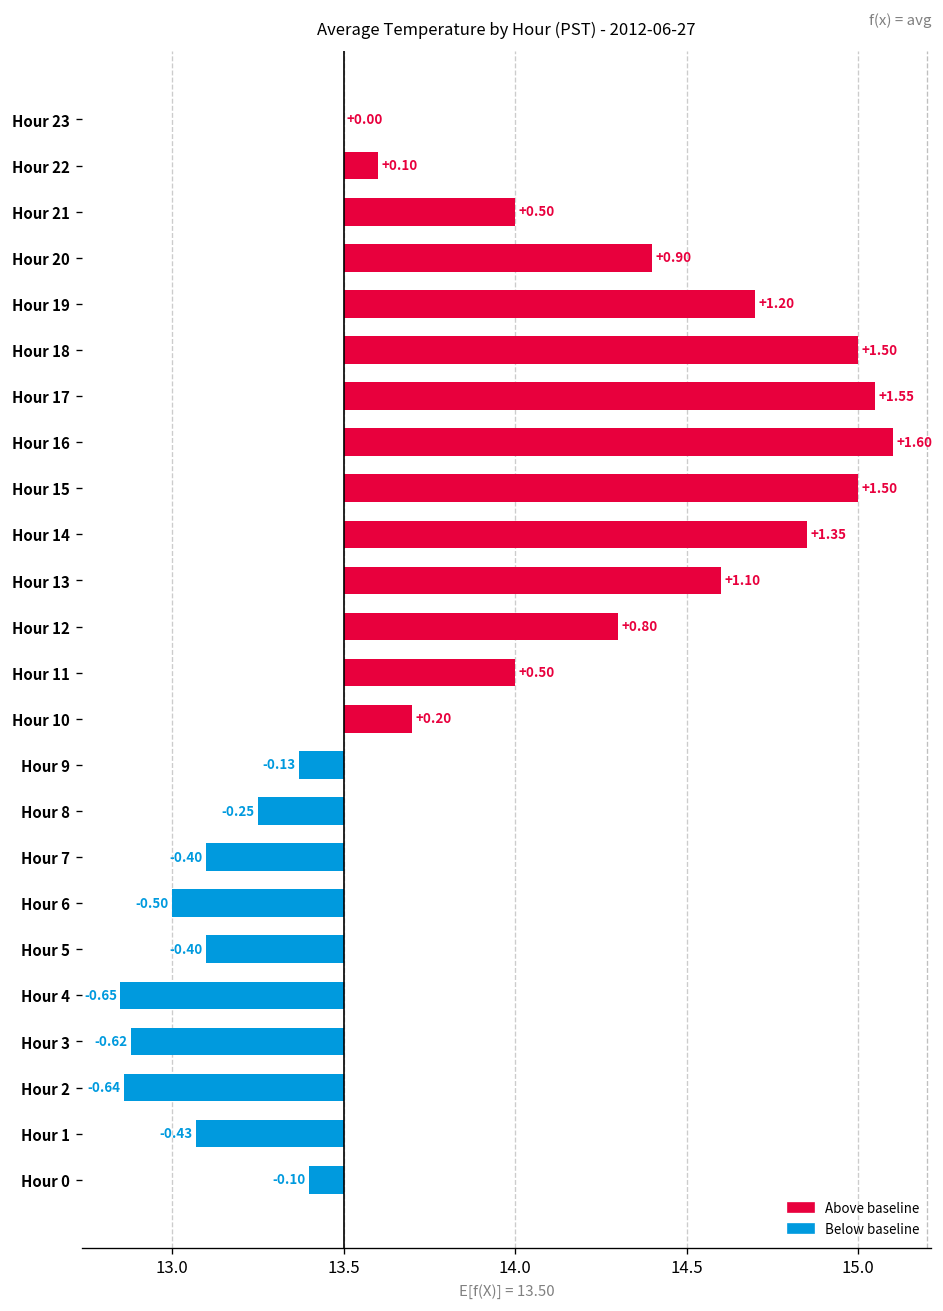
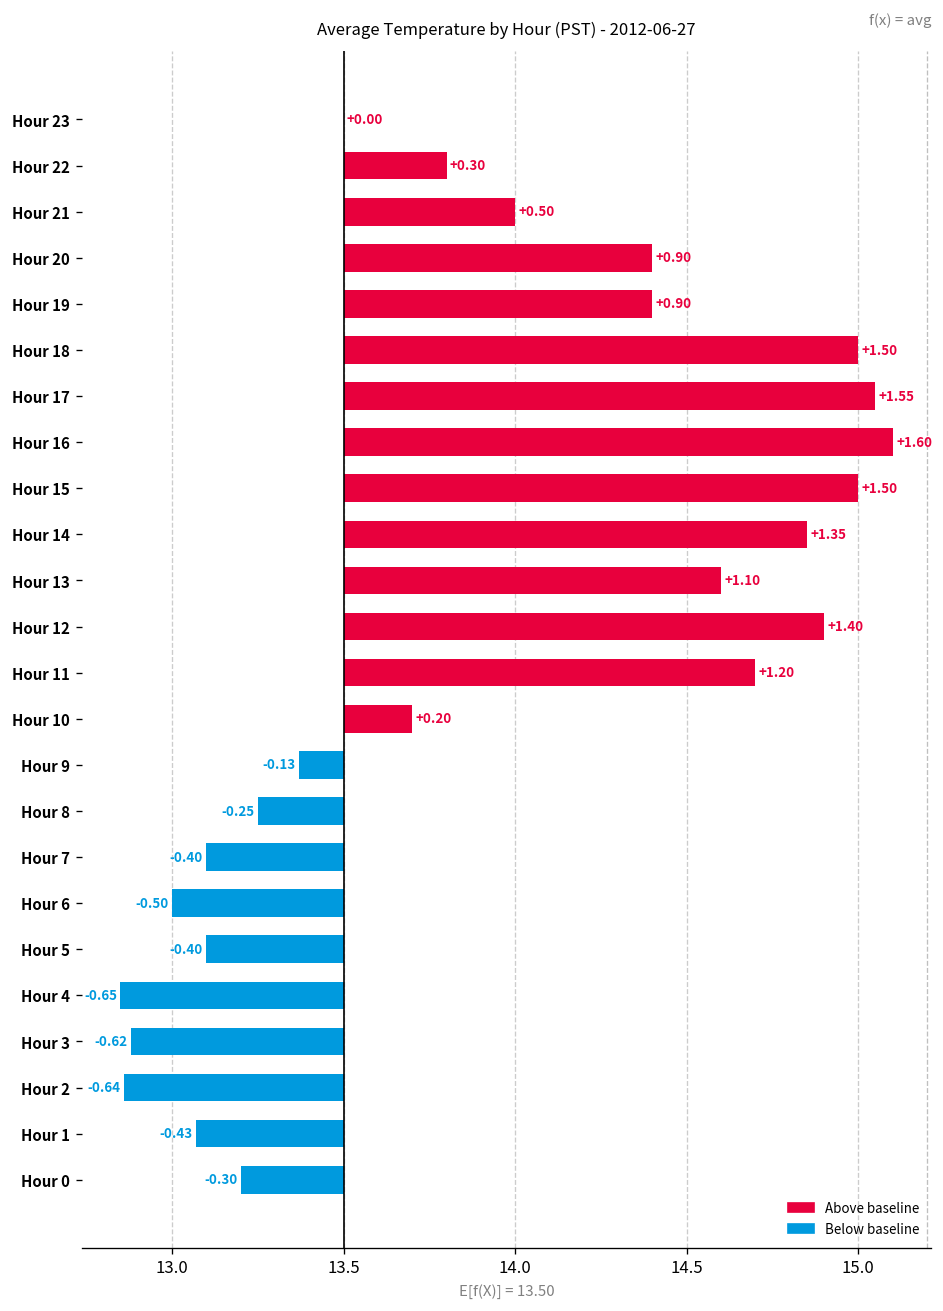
Hour 22: +0.10 -> +0.30
Hour 19: +1.20 -> +0.90
Hour 12: +0.80 -> +1.40
Hour 11: +0.50 -> +1.20
Hour 0: -0.10 -> -0.30
